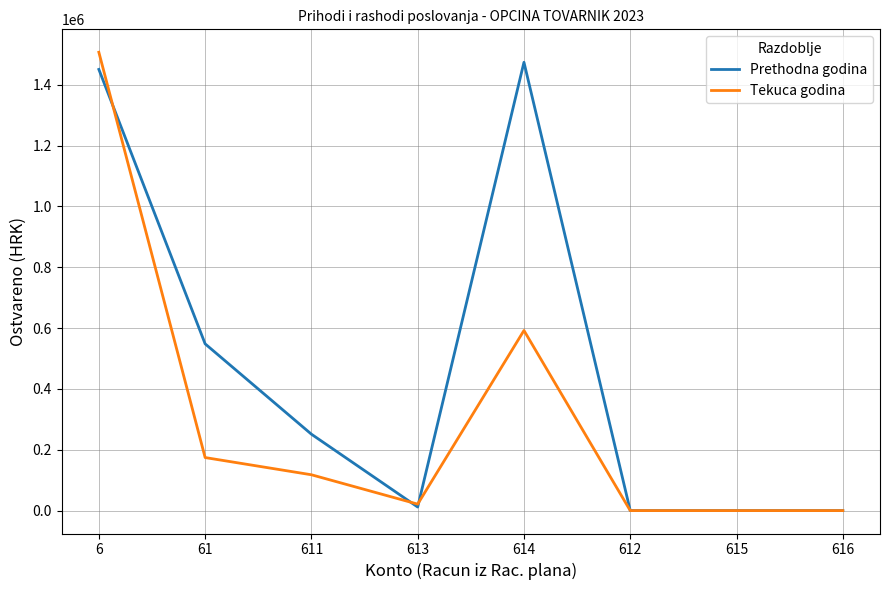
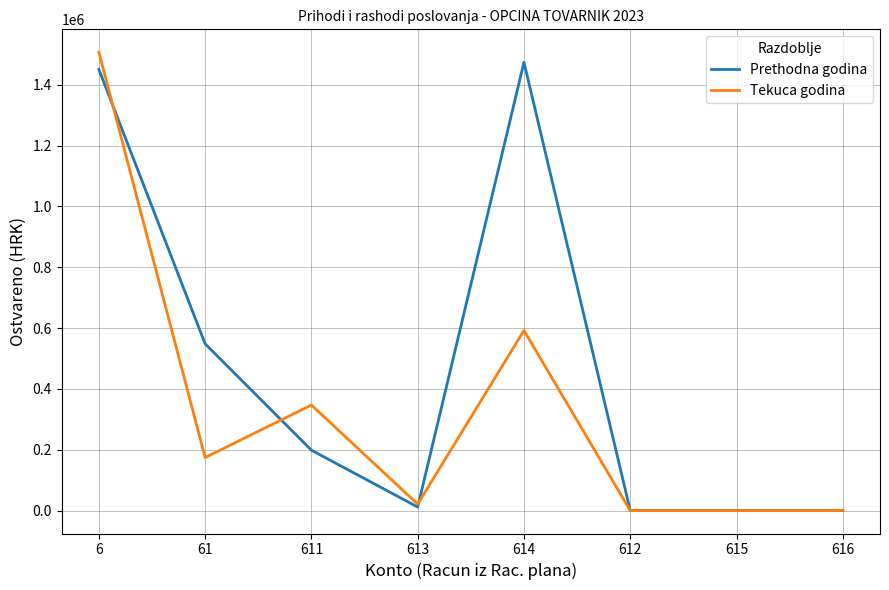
Prethodna godina, 611: 250000 -> 200000
Tekuca godina, 611: 120000 -> 350000
